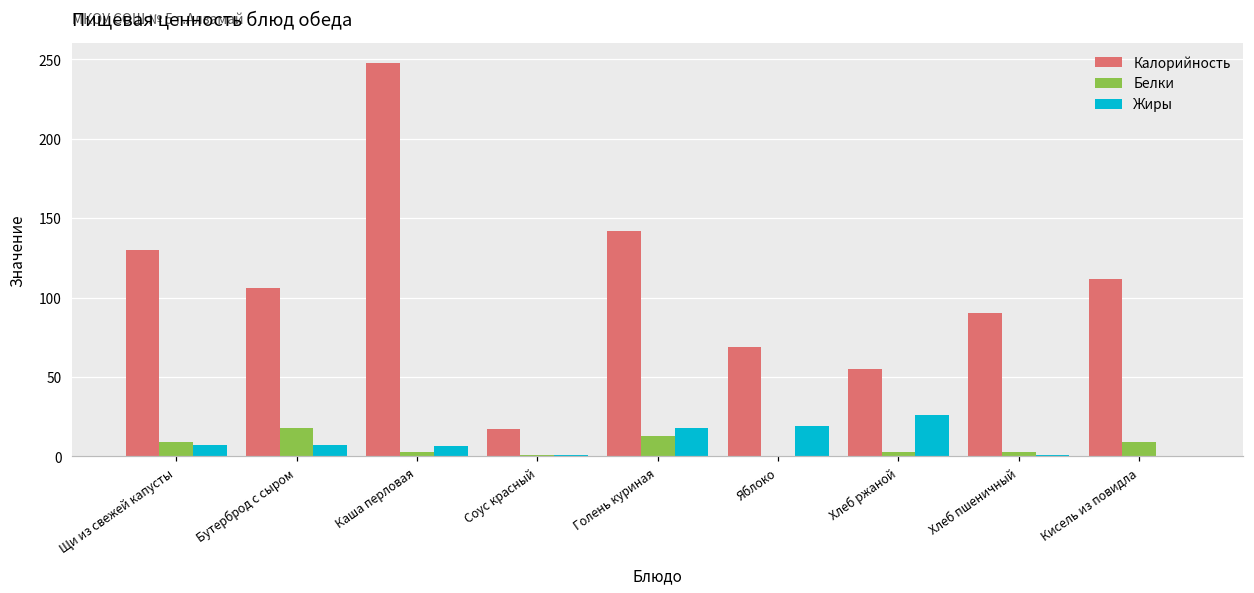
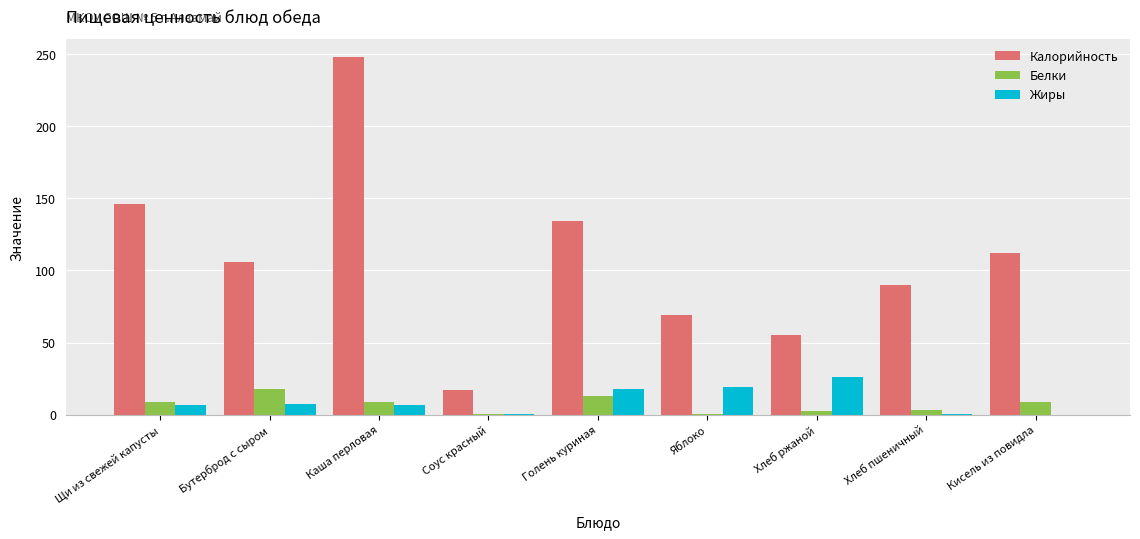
Калорийность, Щи из свежей капусты: 130 -> 146
Белки, Каша перловая: 3 -> 9
Калорийность, Голень куриная: 142 -> 134
